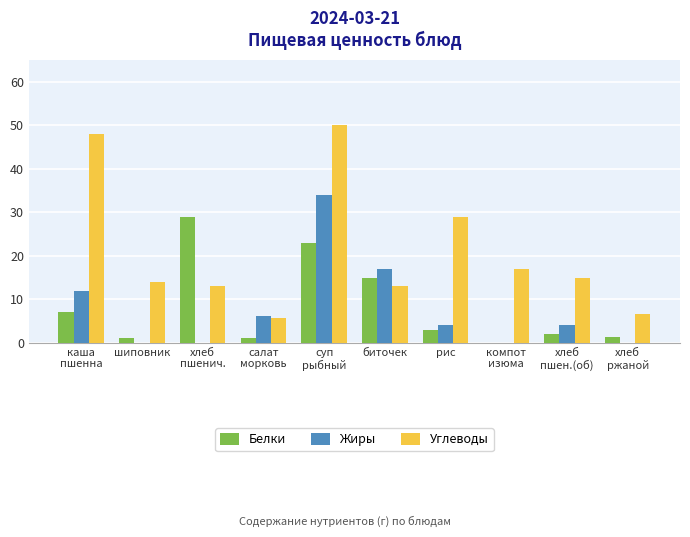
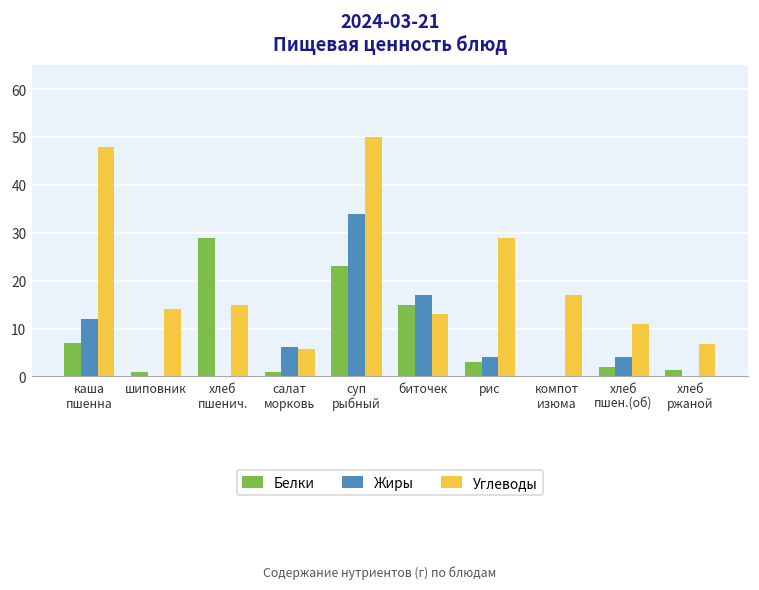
Углеводы, хлеб пшенич.: 13 -> 15
Углеводы, хлеб пшен.(об): 15 -> 11
